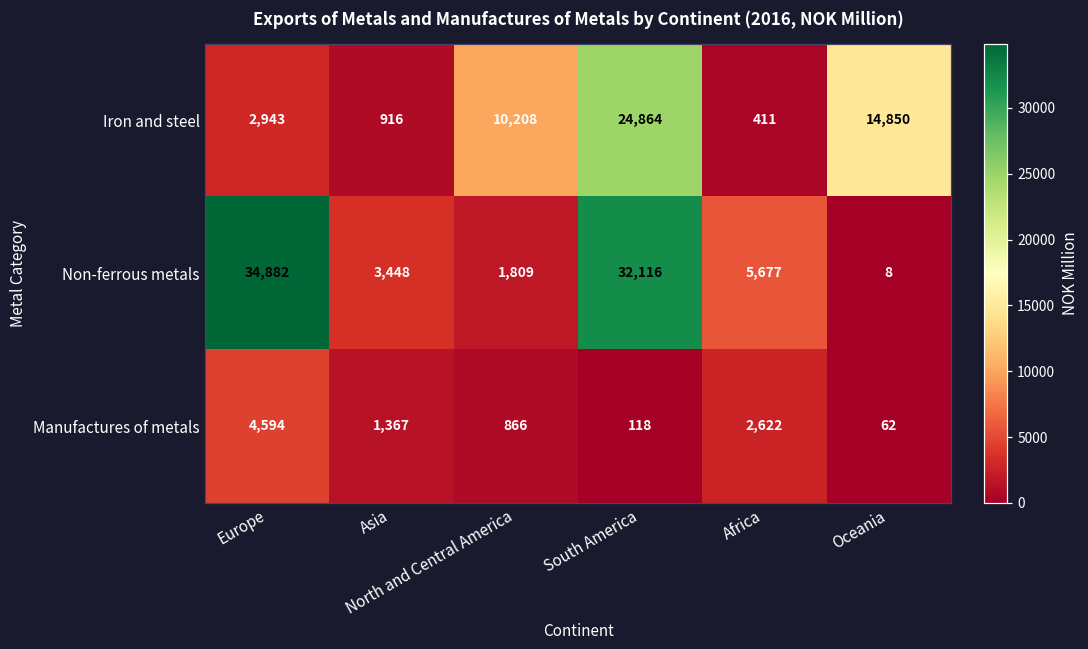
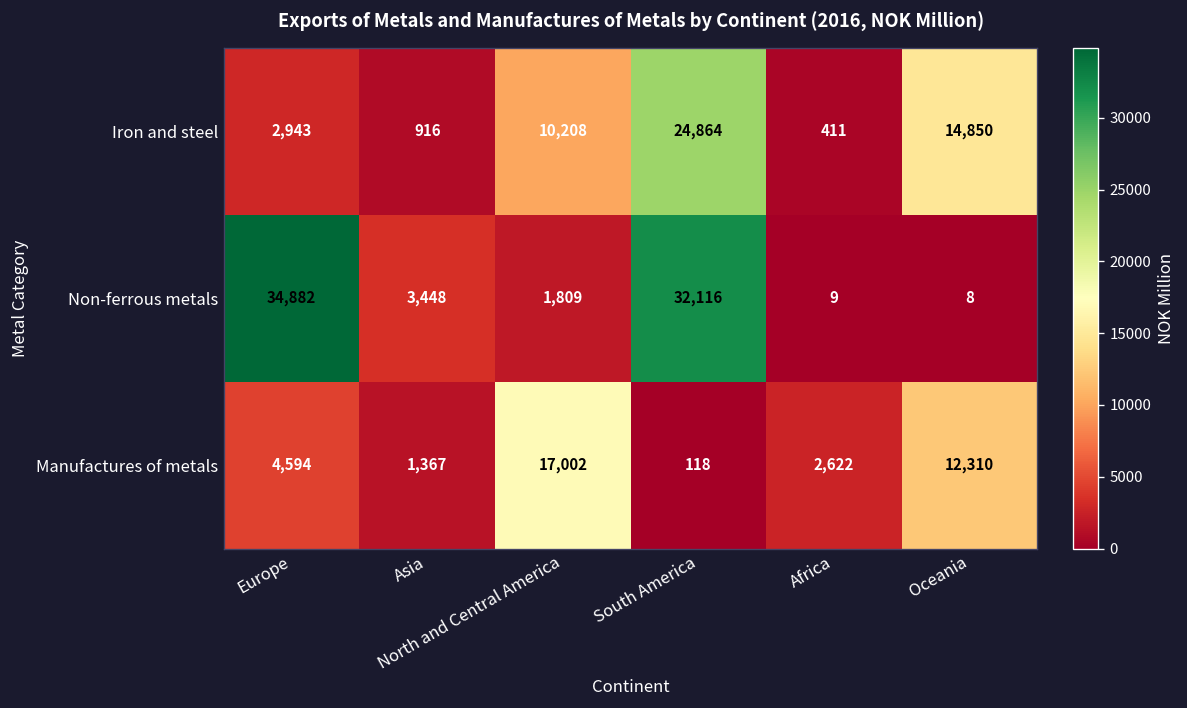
Non-ferrous metals, Africa: 5,677 -> 9
Manufactures of metals, North and Central America: 866 -> 17,002
Manufactures of metals, Oceania: 62 -> 12,310
